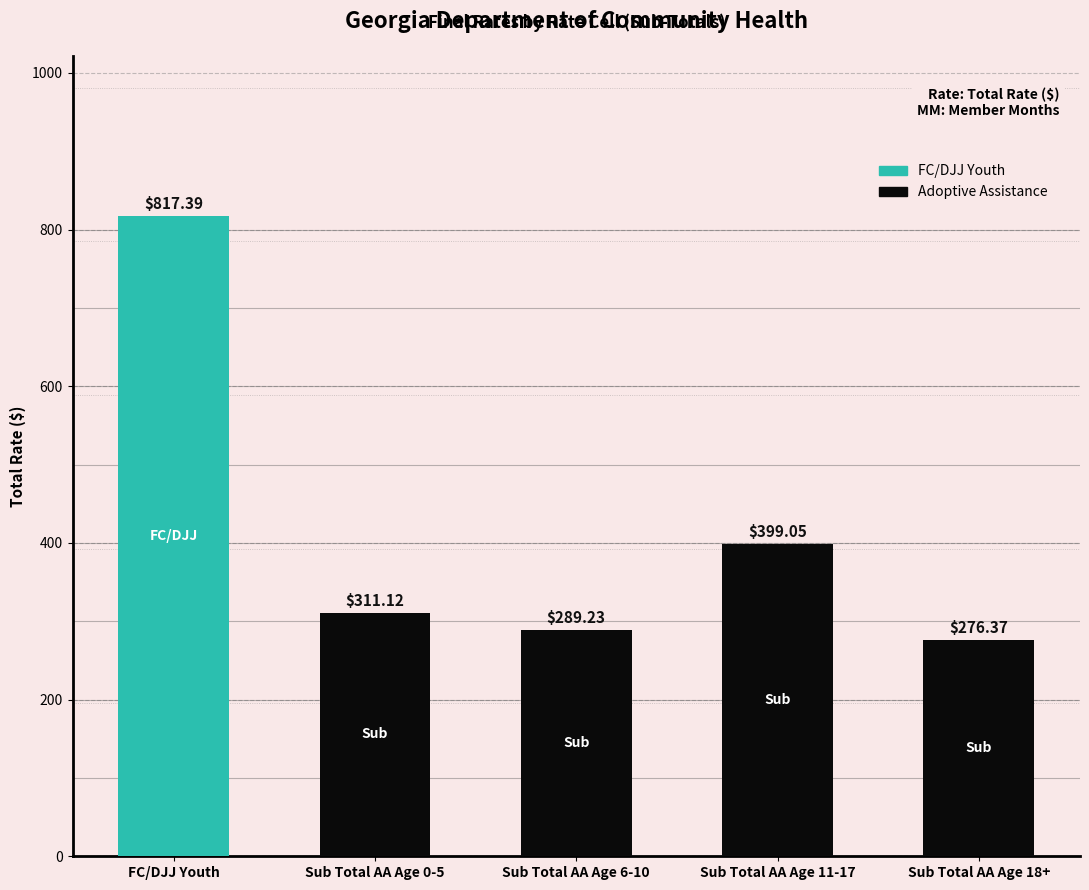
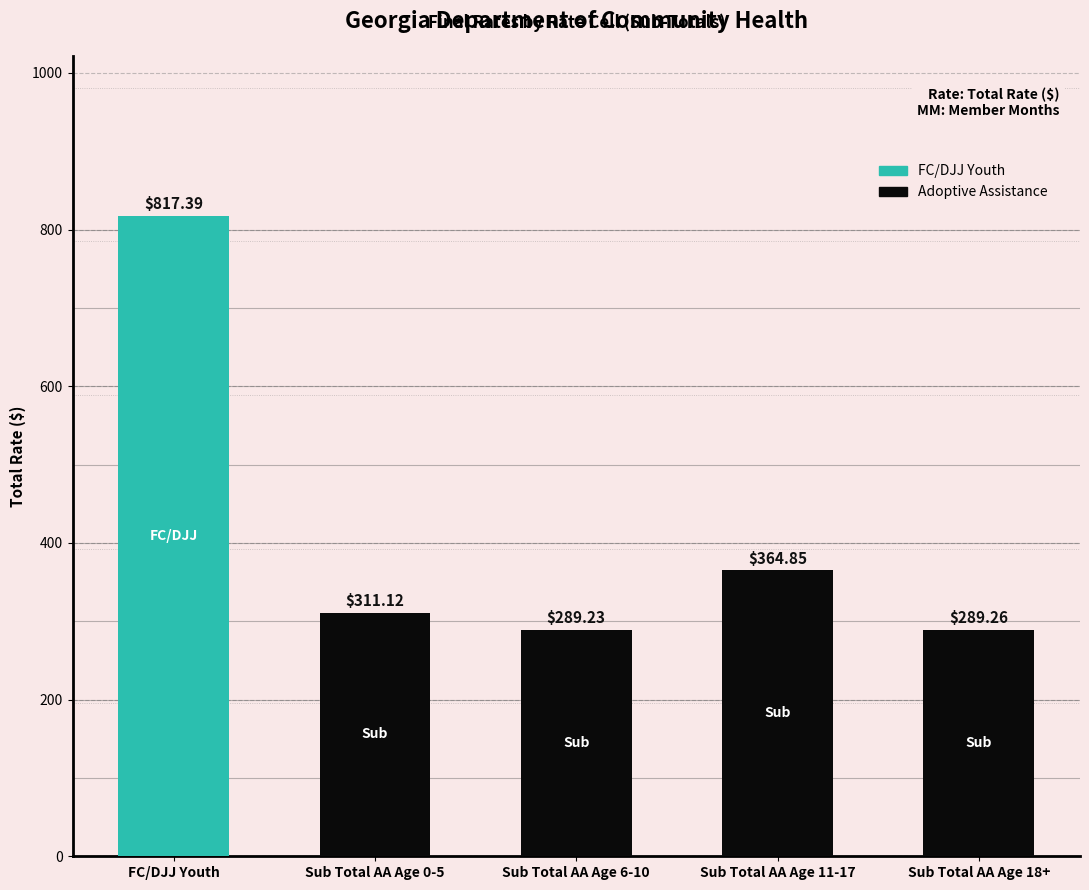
Sub Total AA Age 11-17: $399.05 -> $364.85
Sub Total AA Age 18+: $276.37 -> $289.26
